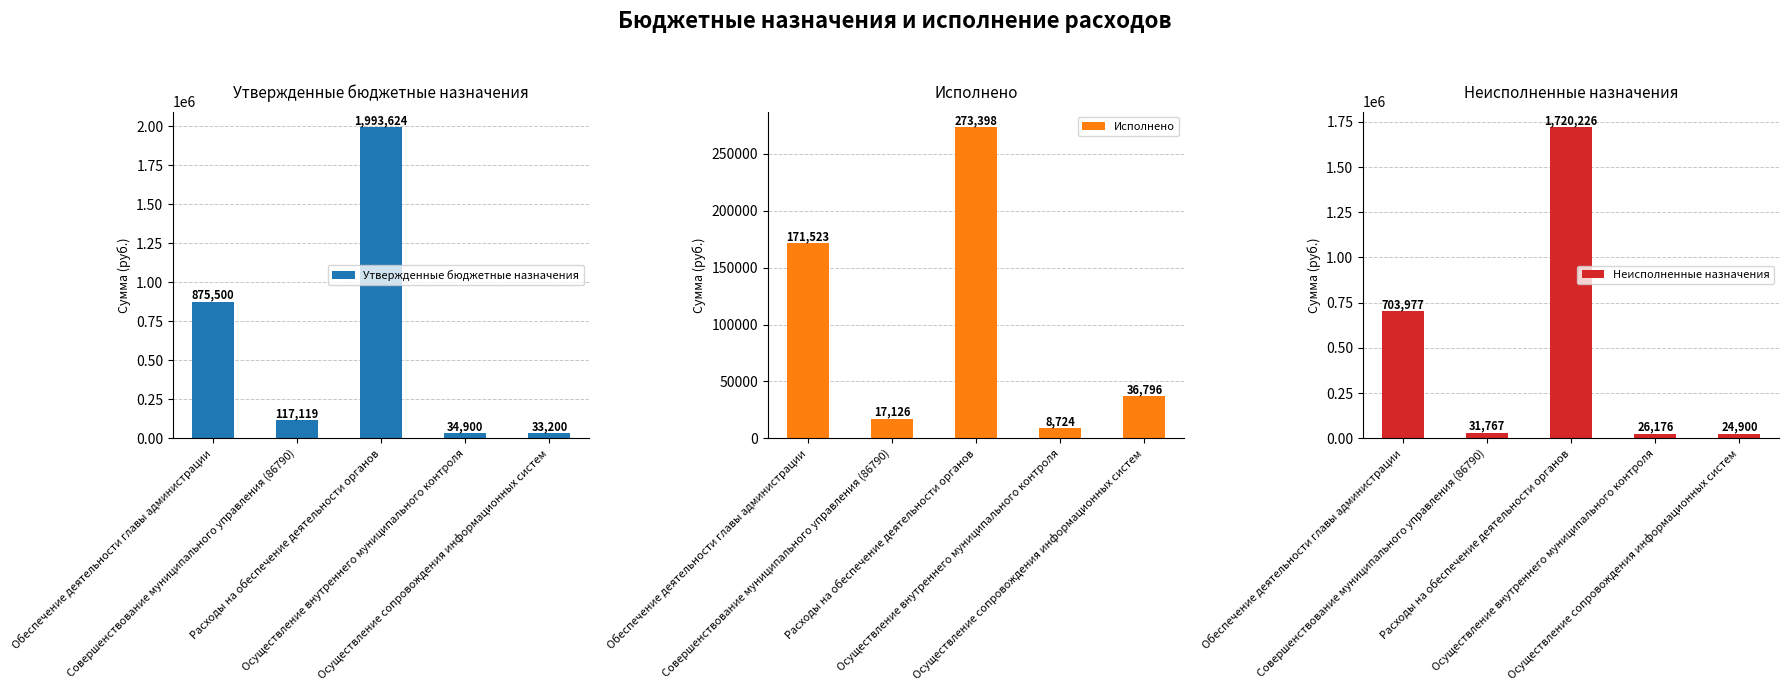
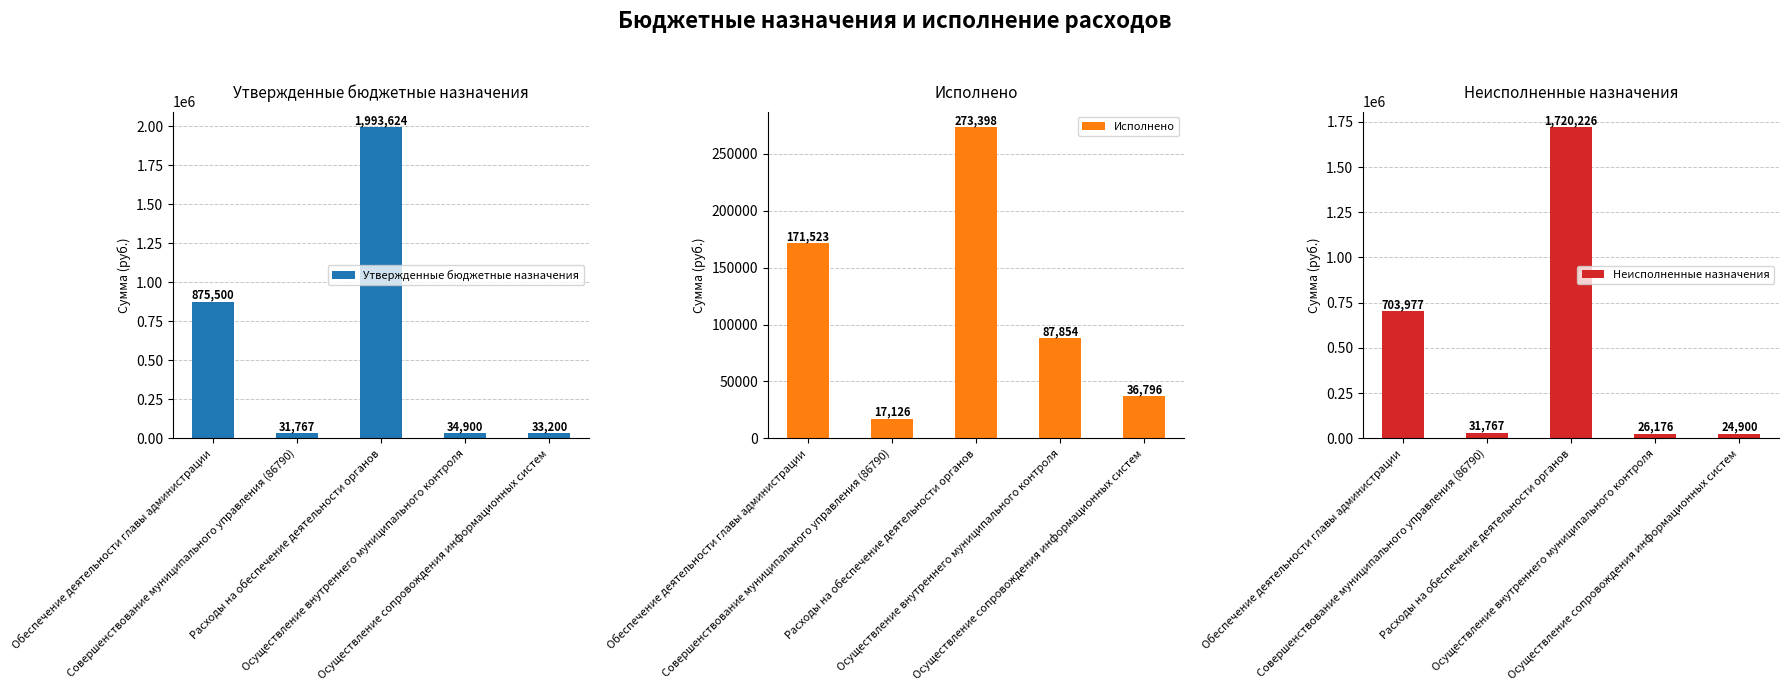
Утвержденные бюджетные назначения, Совершенствование муниципального управления (86790): 117,119 -> 31,767
Исполнено, Осуществление внутреннего муниципального контроля: 8,724 -> 87,854
